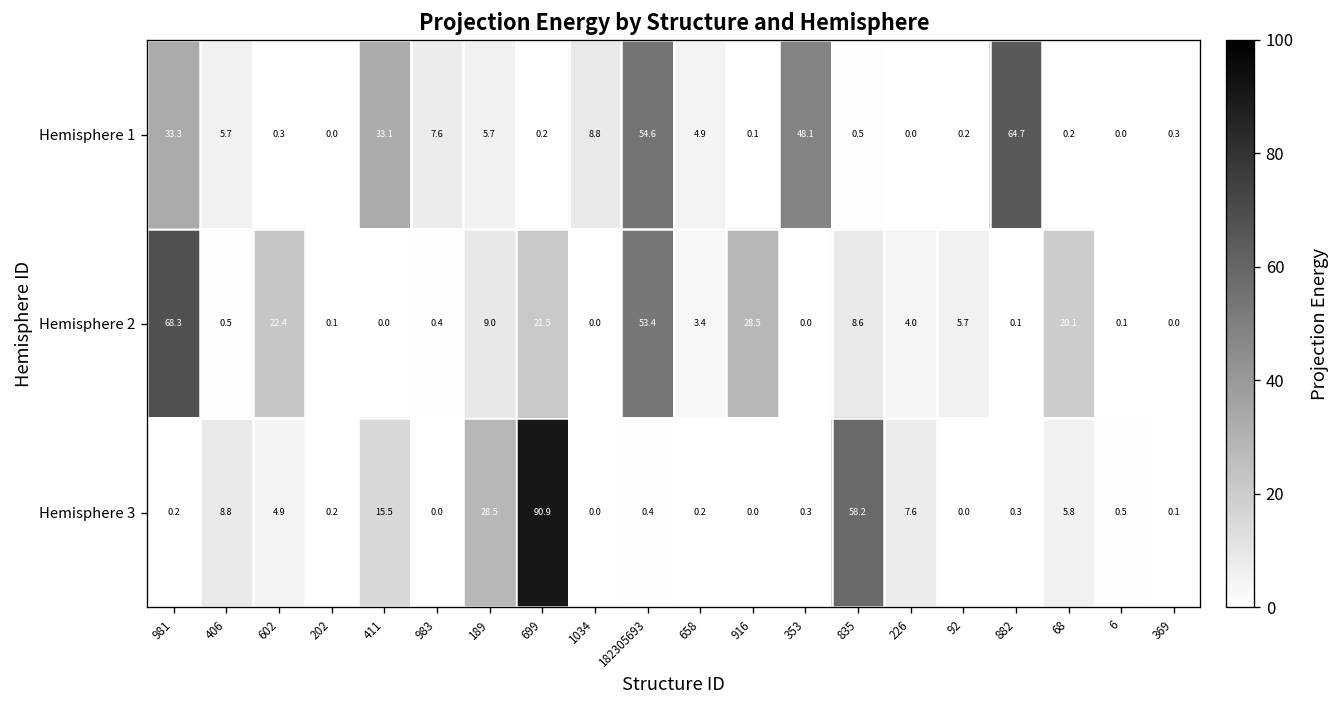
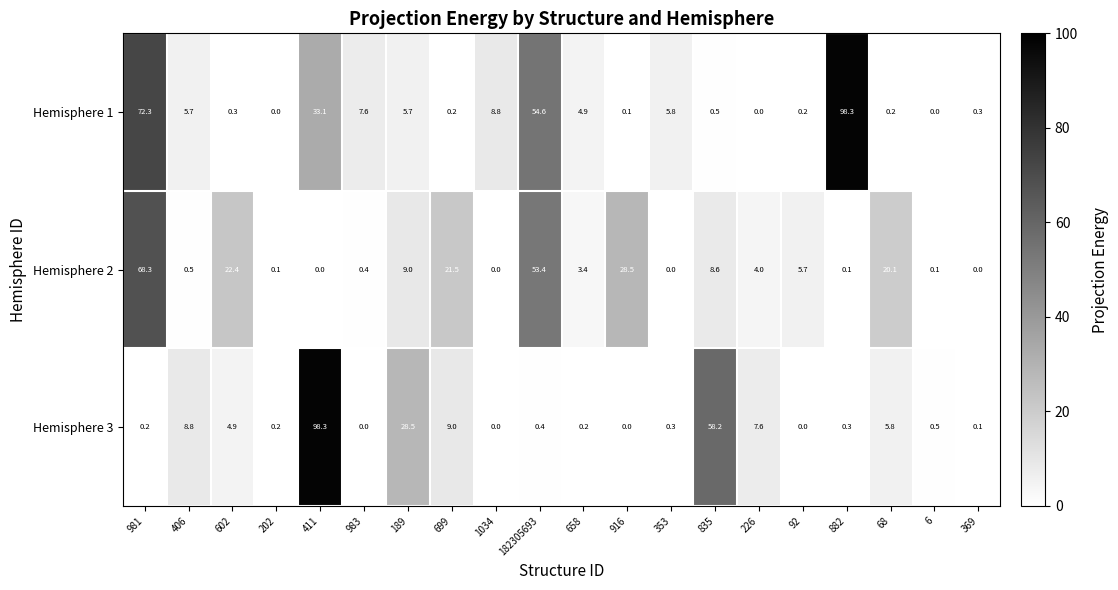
Hemisphere 1, 981: 33.3 -> 72.3
Hemisphere 1, 353: 48.1 -> 5.8
Hemisphere 1, 882: 64.7 -> 98.3
Hemisphere 3, 411: 15.5 -> 98.3
Hemisphere 3, 699: 90.9 -> 9.0
